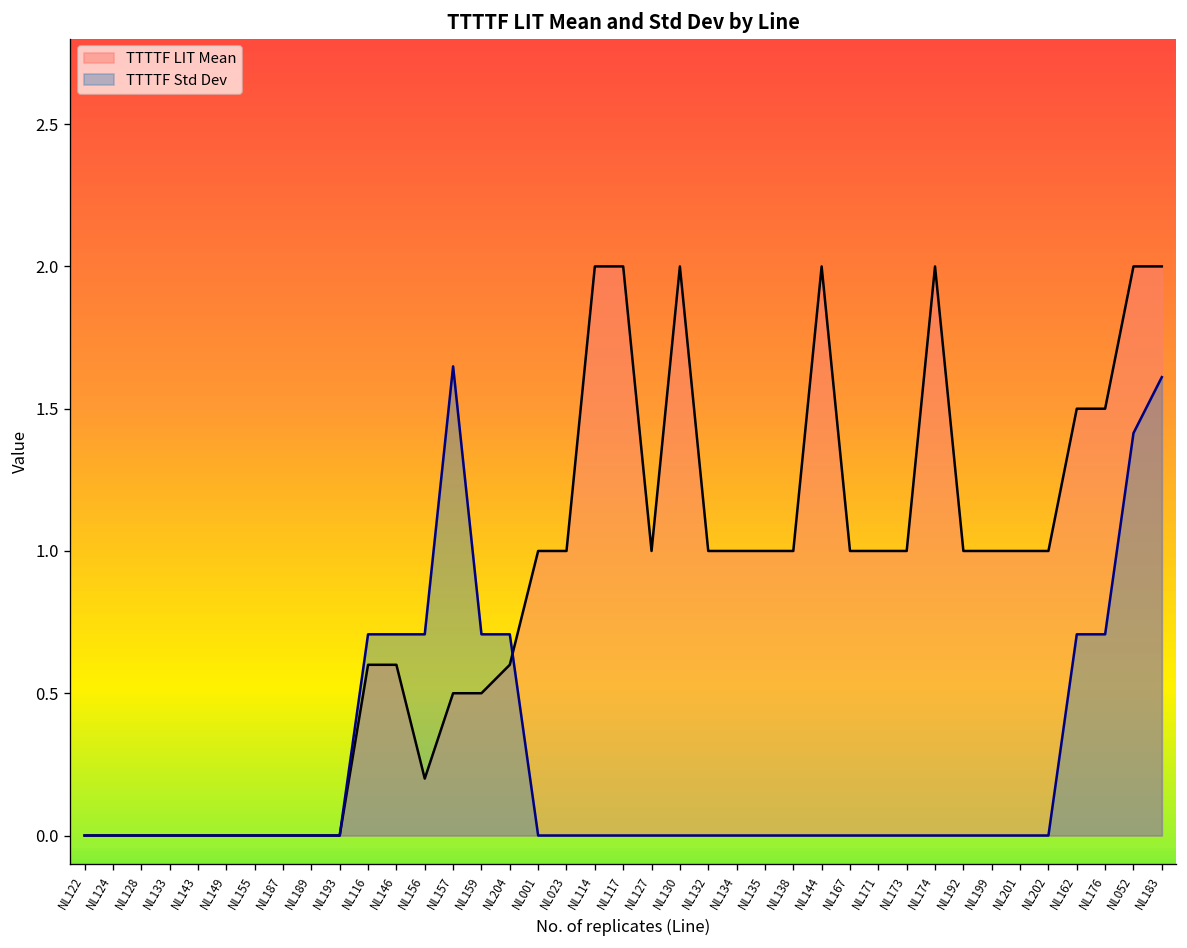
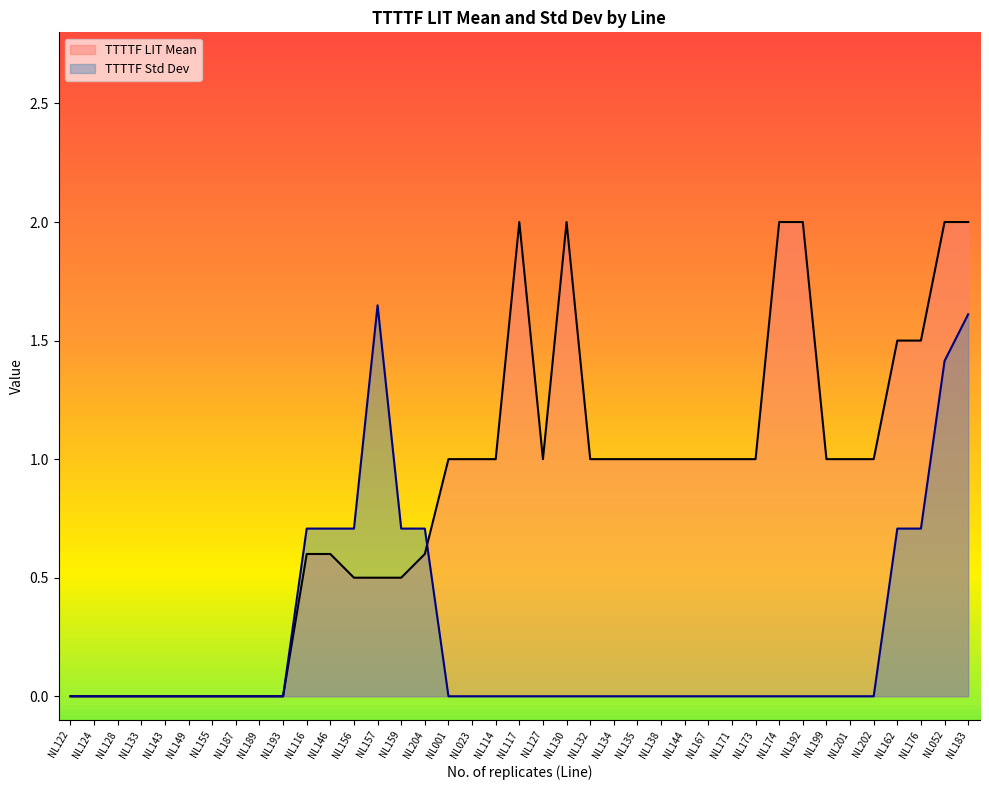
TTTTF LIT Mean, NL156: 0.2 -> 0.5
TTTTF LIT Mean, NL114: 2 -> 1
TTTTF LIT Mean, NL144: 2 -> 1
TTTTF LIT Mean, NL192: 1 -> 2
